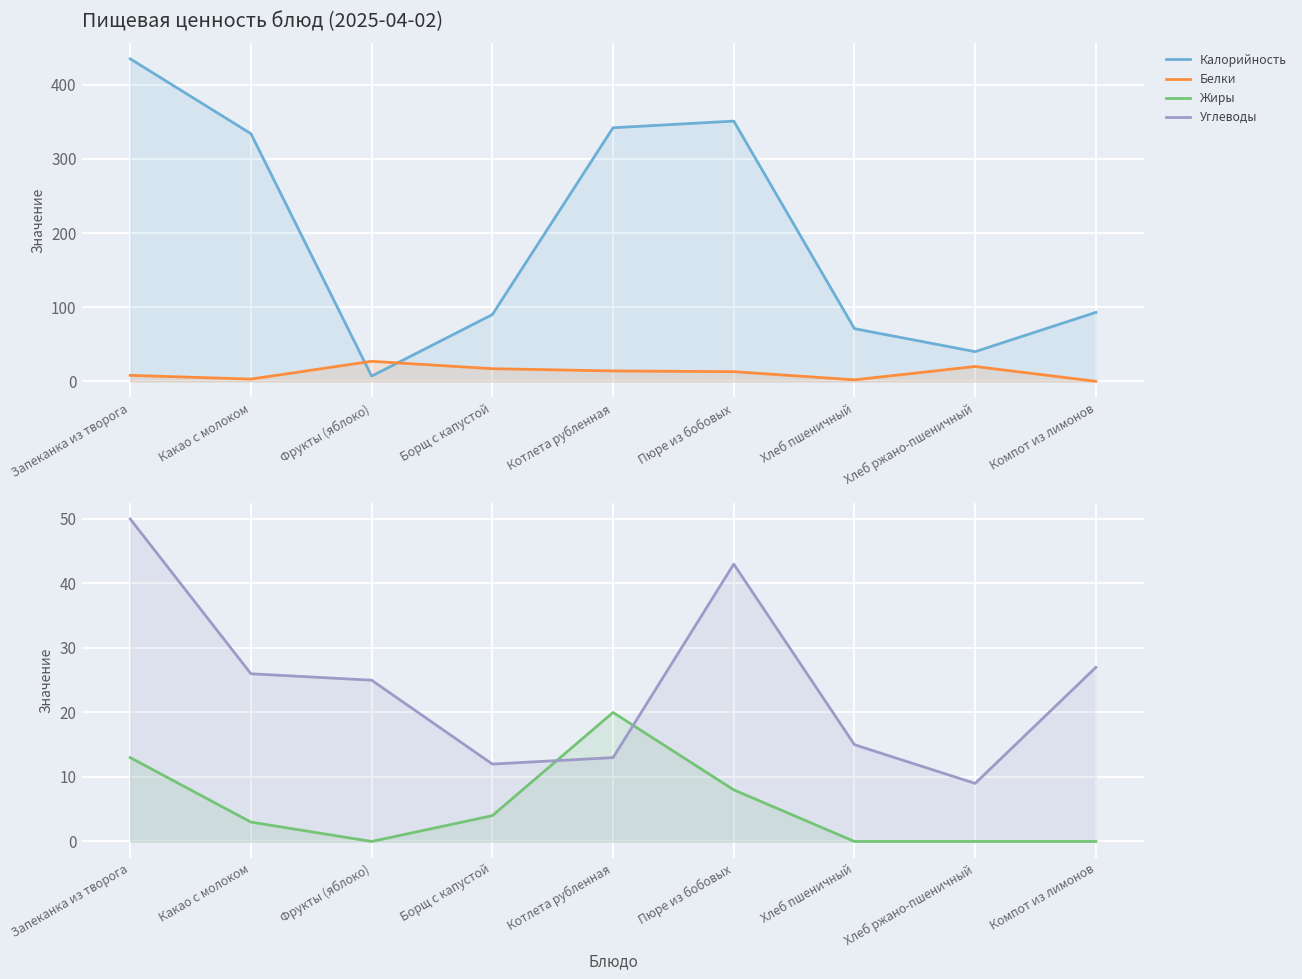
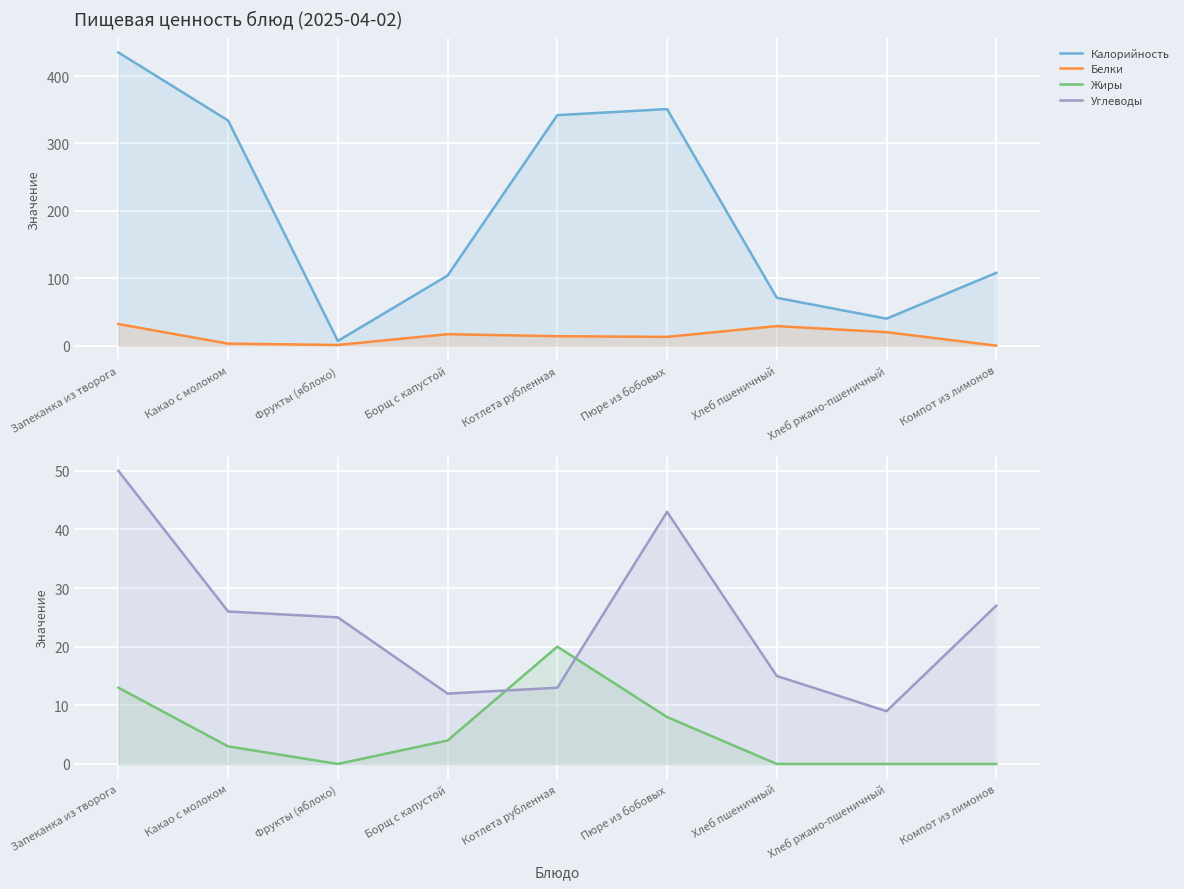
Пищевая ценность блюд (2025-04-02), Белки, Запеканка из творога: 10 -> 30
Пищевая ценность блюд (2025-04-02), Белки, Фрукты (яблоко): 30 -> 0
Пищевая ценность блюд (2025-04-02), Калорийность, Борщ с капустой: 90 -> 100
Пищевая ценность блюд (2025-04-02), Белки, Хлеб пшеничный: 0 -> 30
Пищевая ценность блюд (2025-04-02), Калорийность, Компот из лимонов: 90 -> 110
